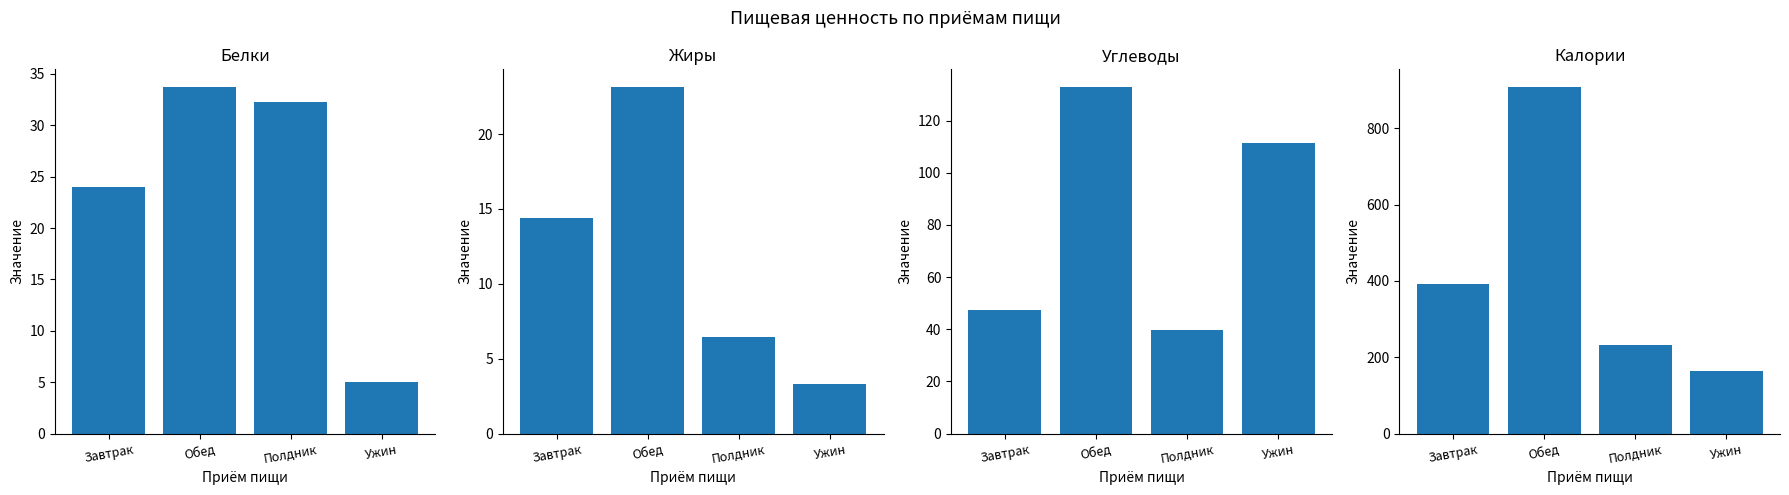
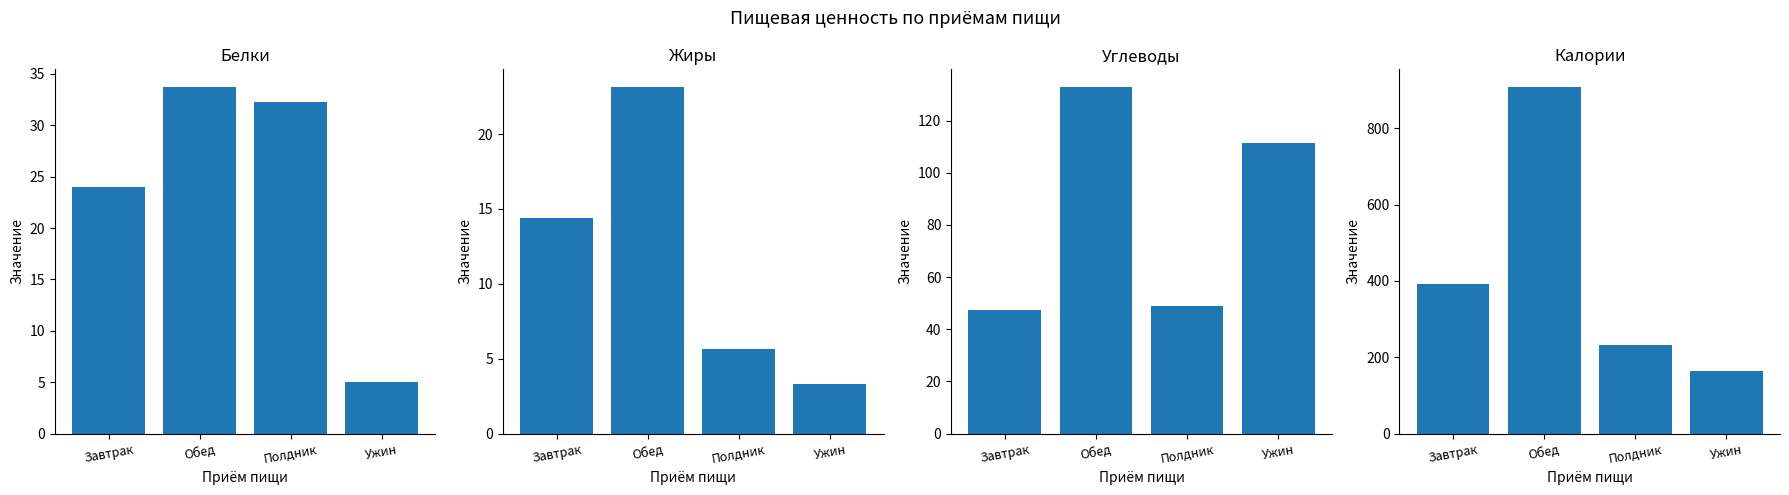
Жиры, Полдник: 6.4 -> 5.6
Углеводы, Полдник: 40 -> 49
